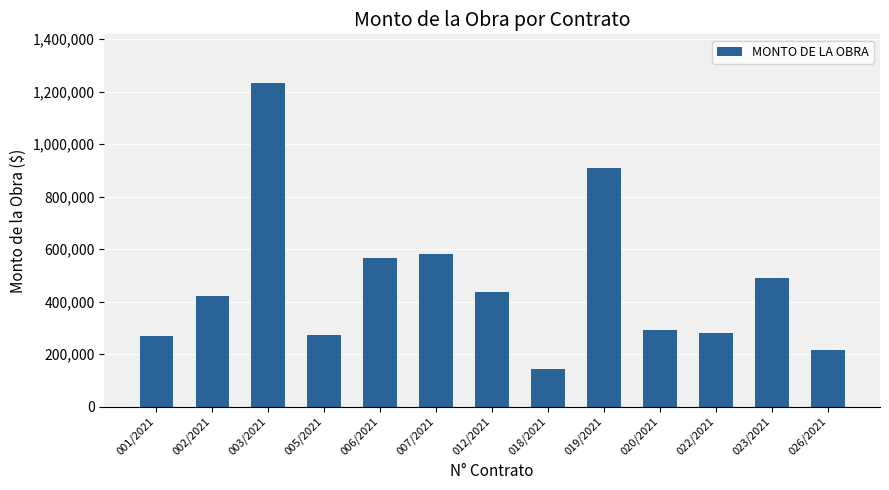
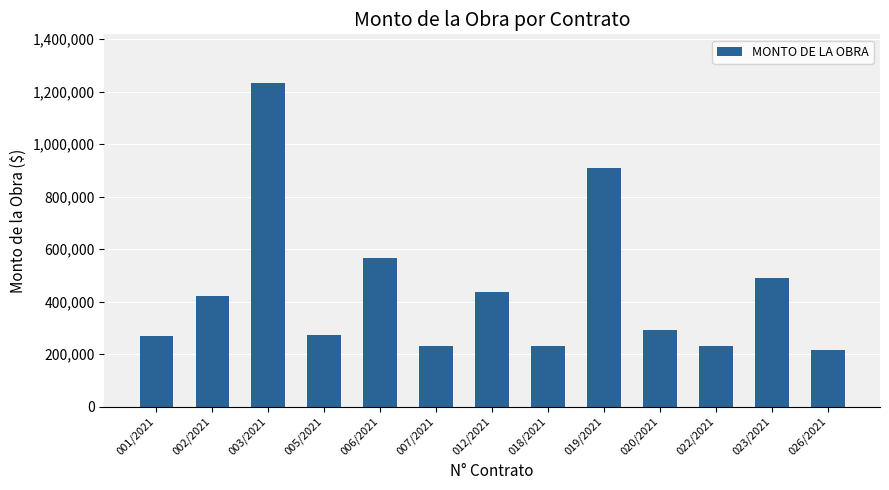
007/2021: 580,000 -> 230,000
018/2021: 140,000 -> 230,000
022/2021: 280,000 -> 230,000
